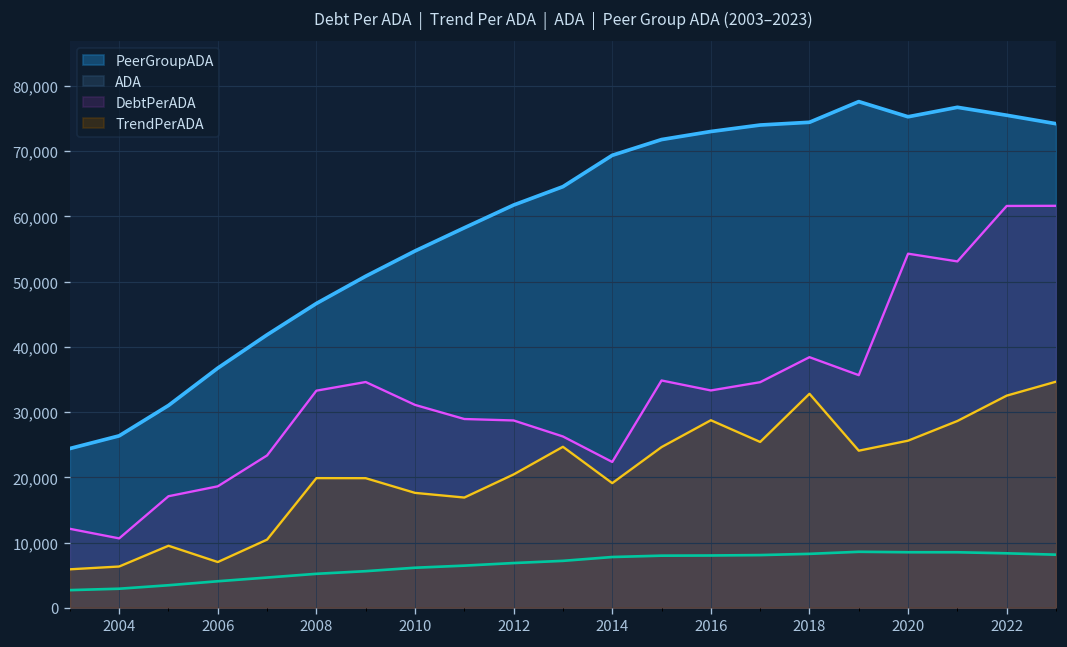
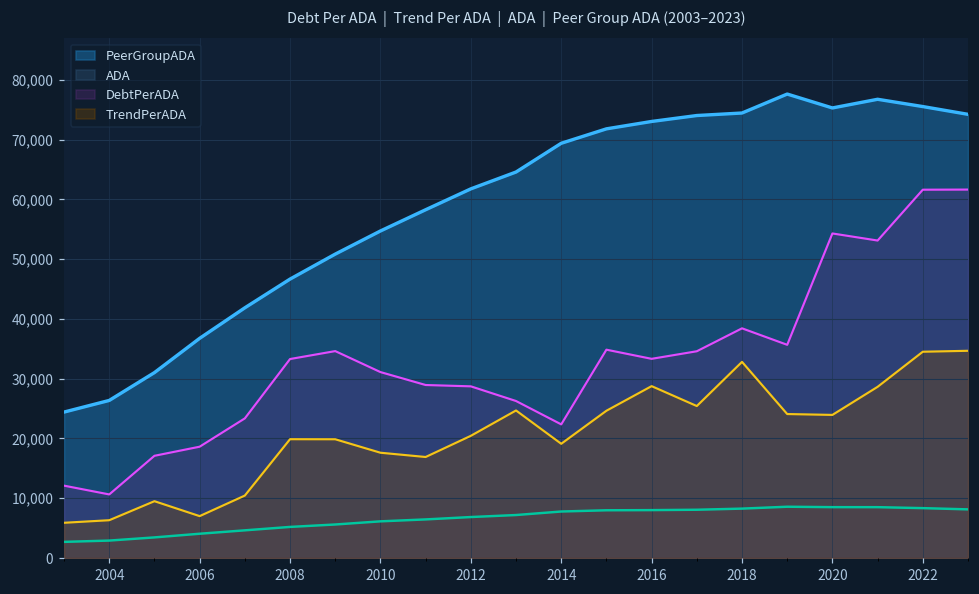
TrendPerADA, 2020: 26,000 -> 24,000
TrendPerADA, 2022: 33,000 -> 35,000
